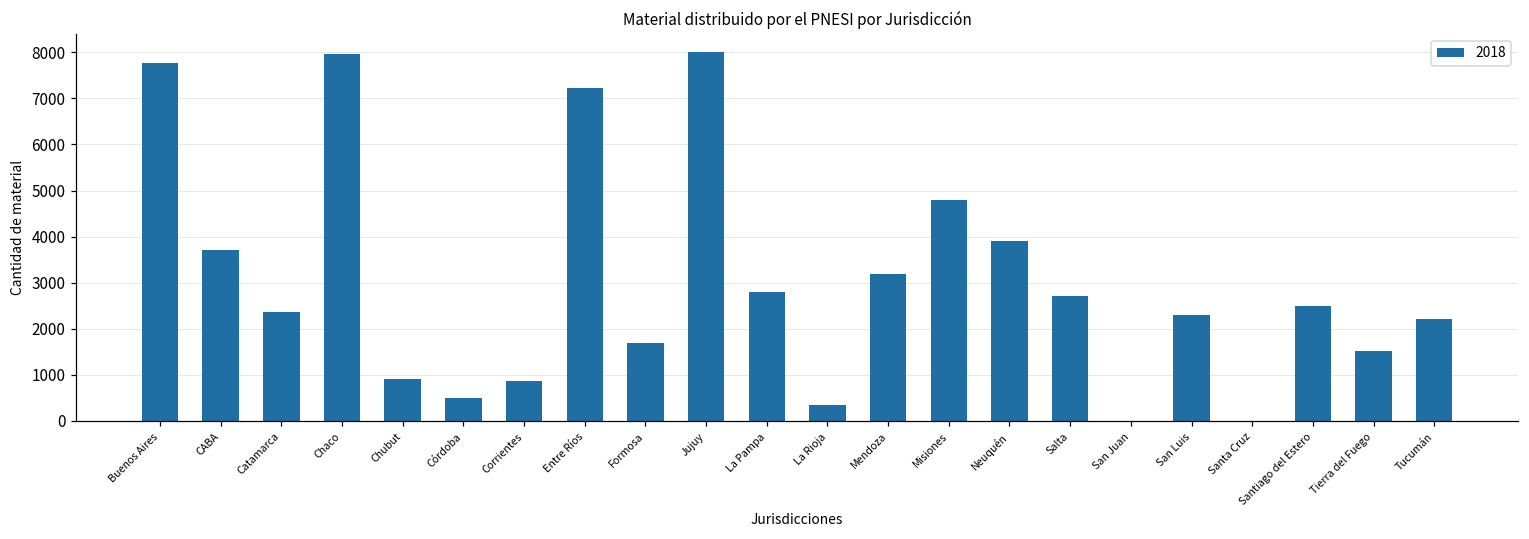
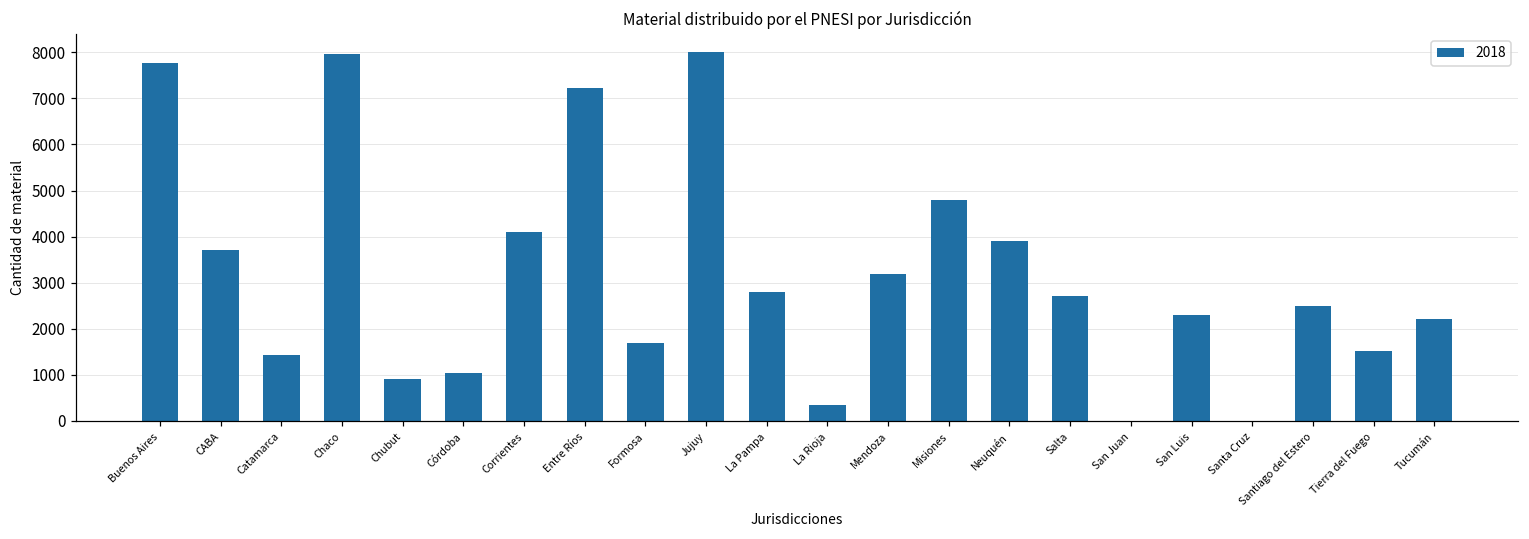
Catamarca: 2400 -> 1400
Córdoba: 500 -> 1000
Corrientes: 900 -> 4100
